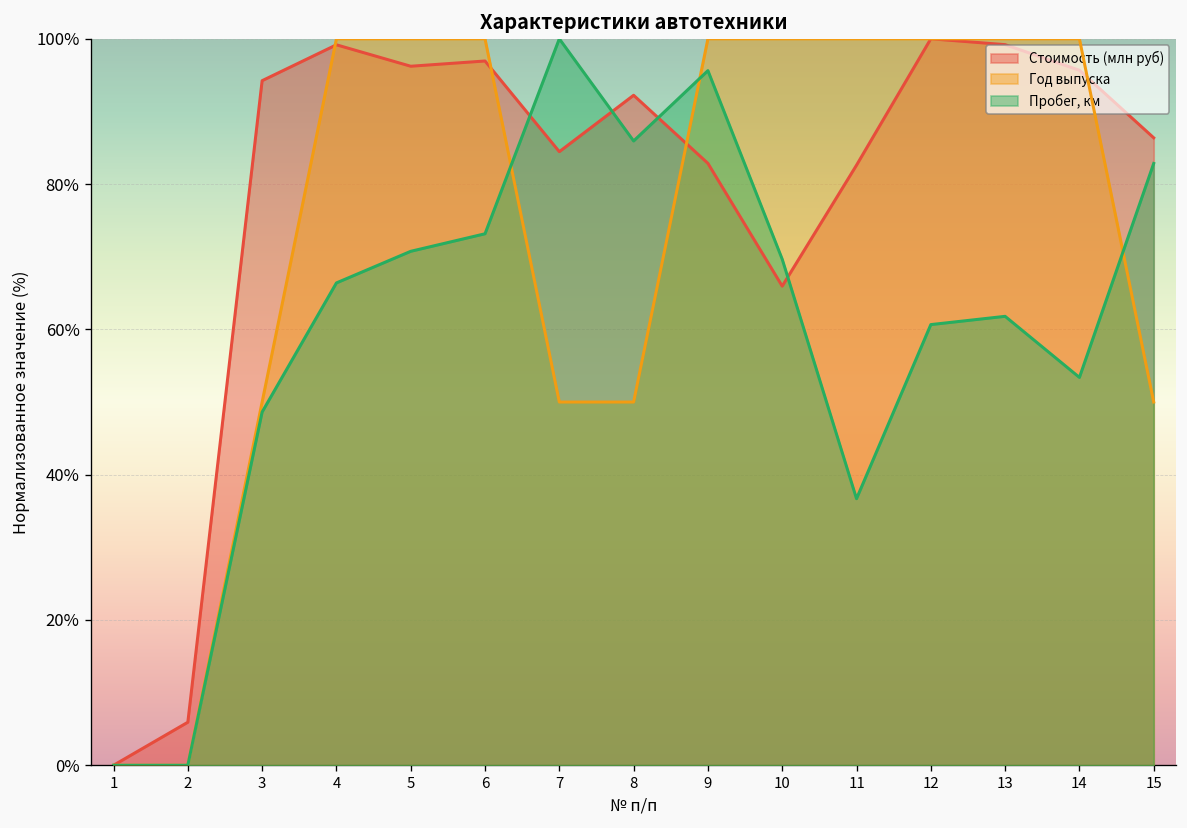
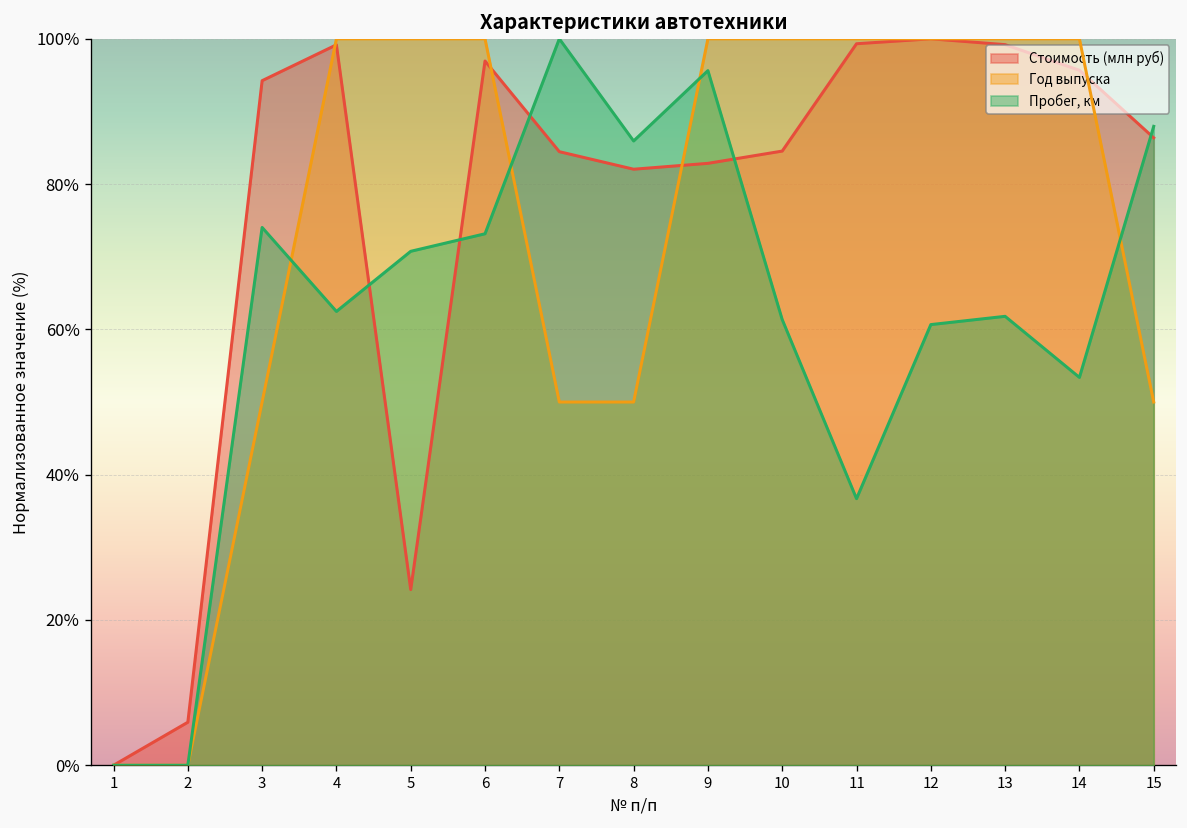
Пробег, км, 3: 49% -> 74%
Пробег, км, 4: 66% -> 62%
Стоимость (млн руб), 5: 96% -> 24%
Стоимость (млн руб), 8: 92% -> 82%
Стоимость (млн руб), 10: 66% -> 85%
Пробег, км, 10: 70% -> 61%
Стоимость (млн руб), 11: 83% -> 99%
Пробег, км, 15: 83% -> 88%
